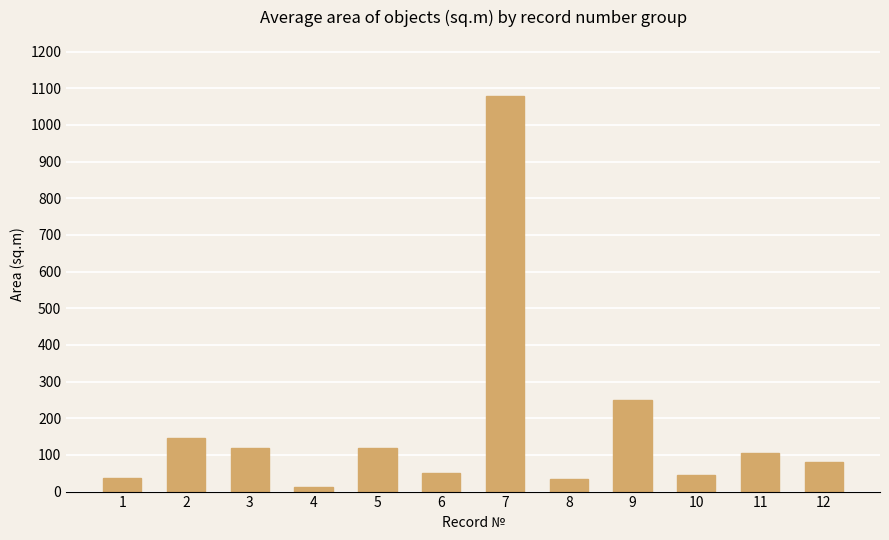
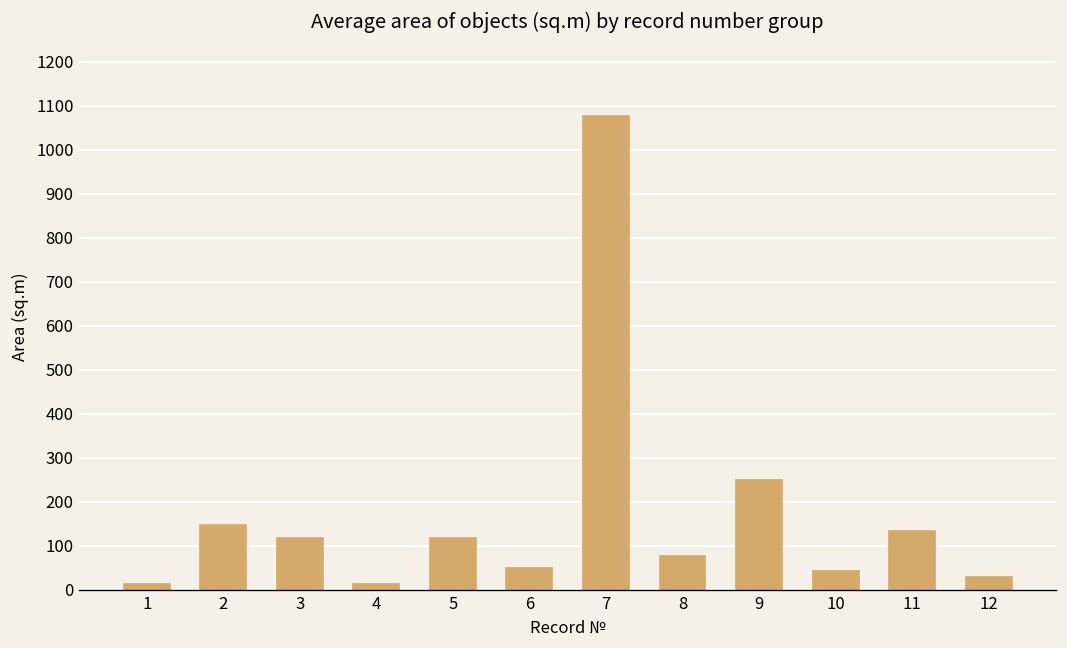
1: 40 -> 10
8: 40 -> 80
11: 100 -> 130
12: 80 -> 30
